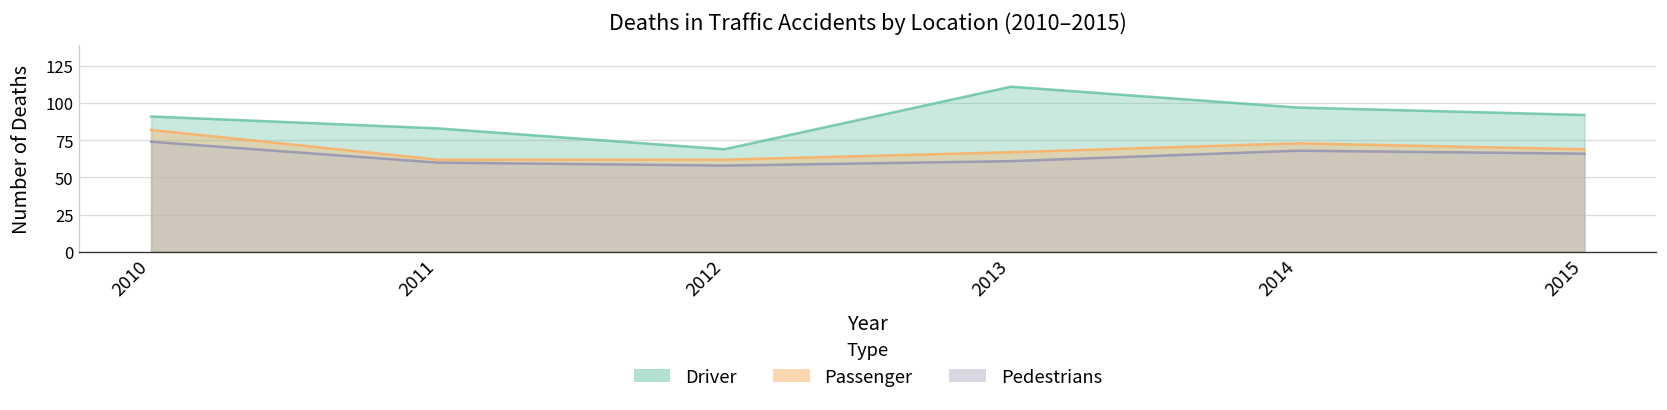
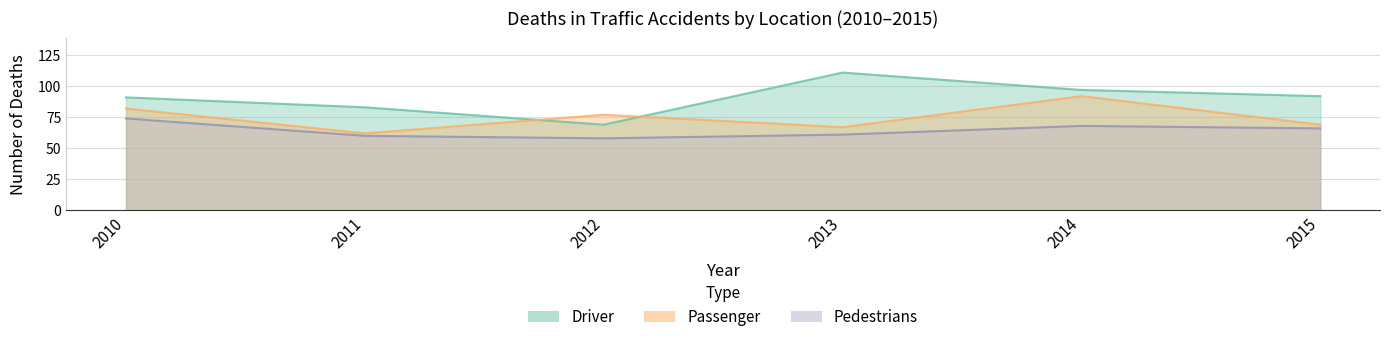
Passenger, 2012: 62 -> 77
Passenger, 2014: 73 -> 92
